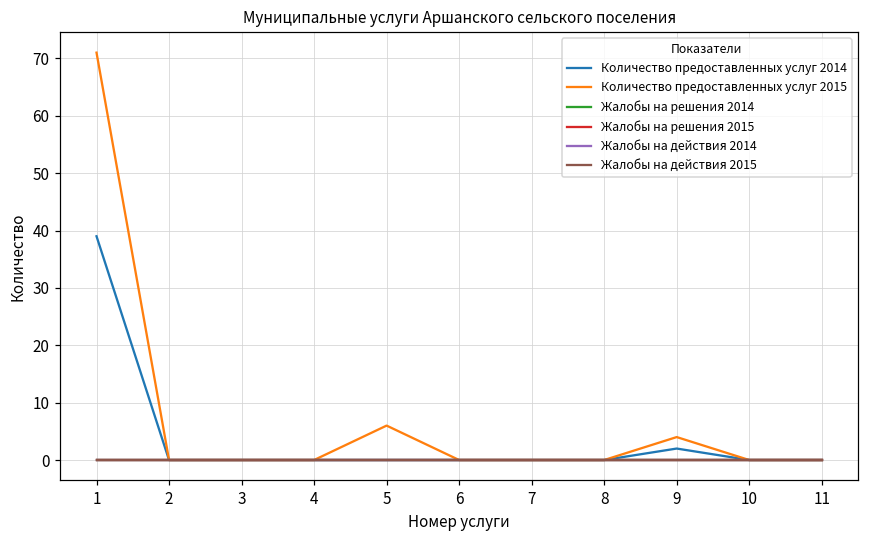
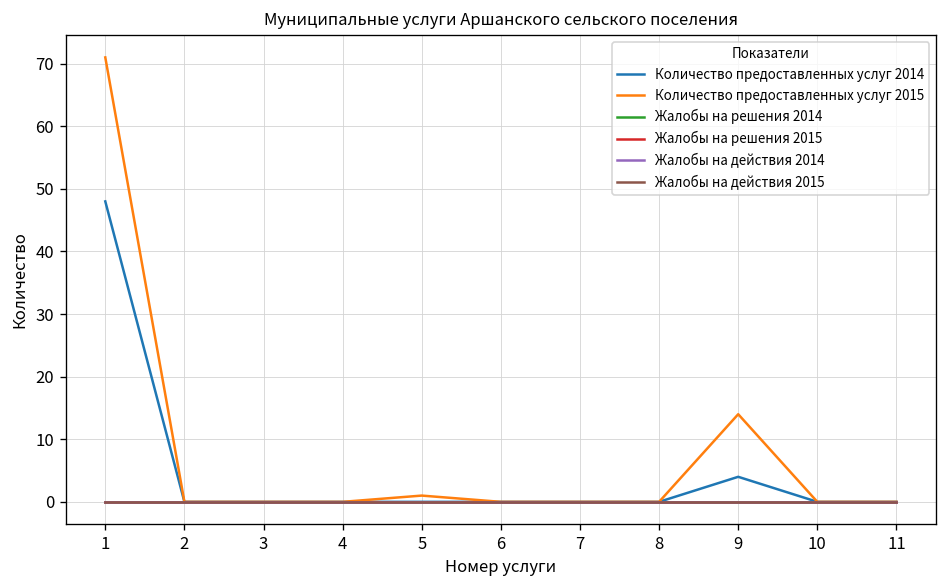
Количество предоставленных услуг 2014, 1: 39 -> 48
Количество предоставленных услуг 2015, 5: 6 -> 1
Количество предоставленных услуг 2014, 9: 2 -> 4
Количество предоставленных услуг 2015, 9: 4 -> 14
